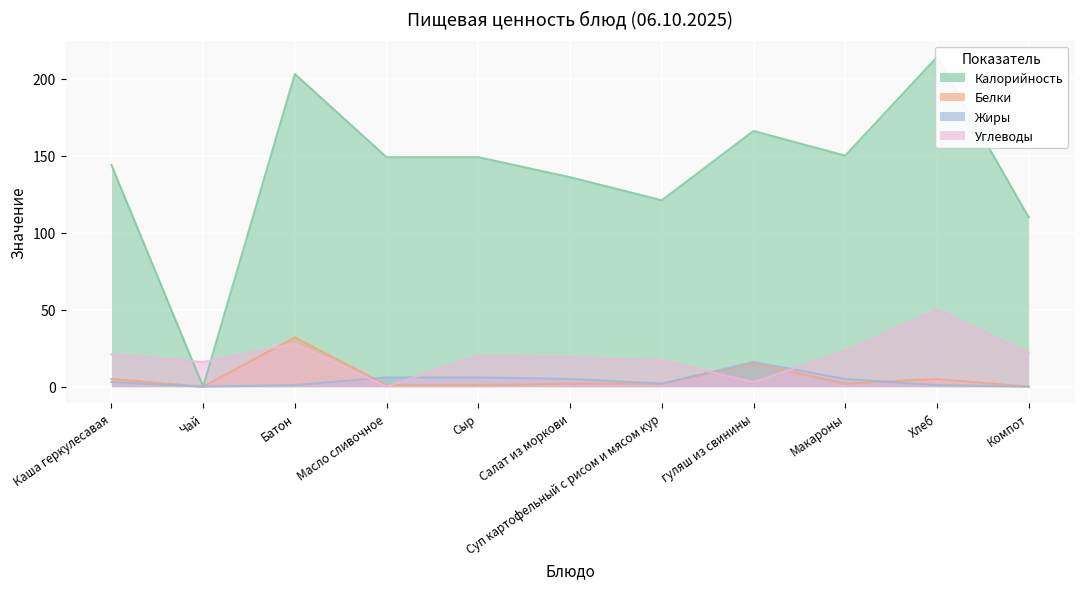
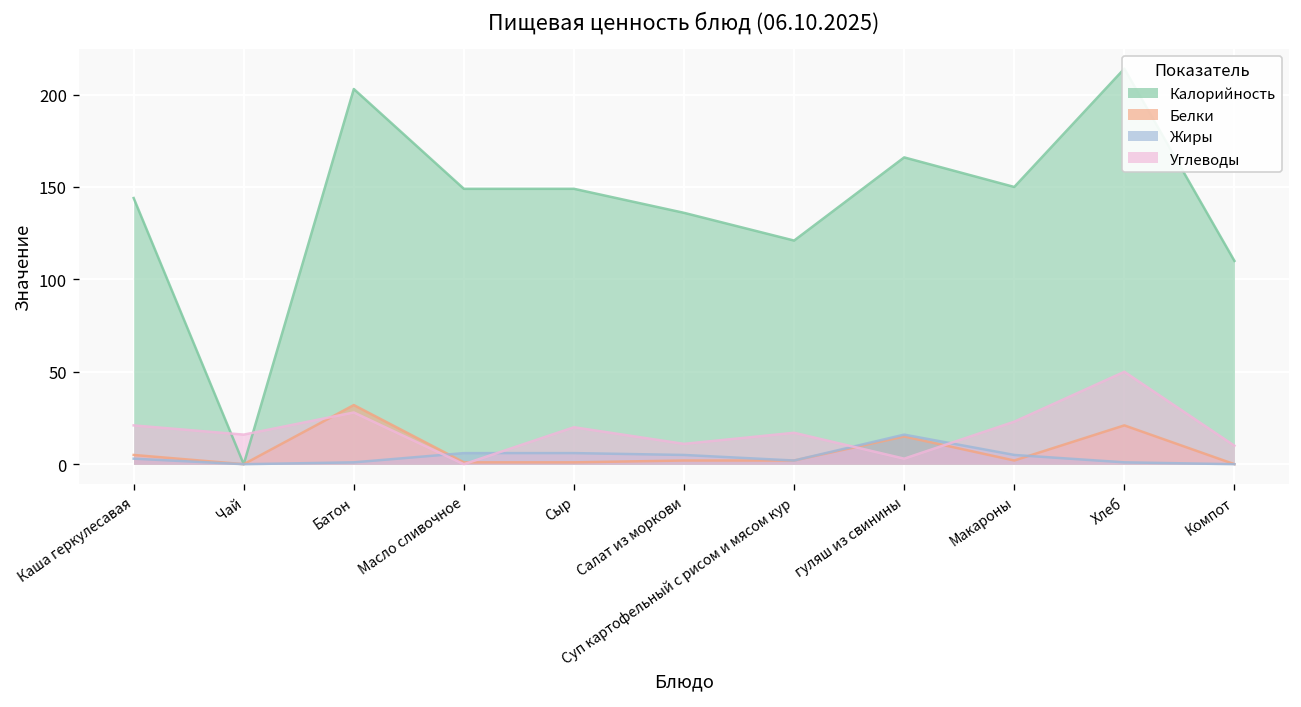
Углеводы, Салат из моркови: 19 -> 11
Белки, Хлеб: 5 -> 21
Углеводы, Компот: 22 -> 10
